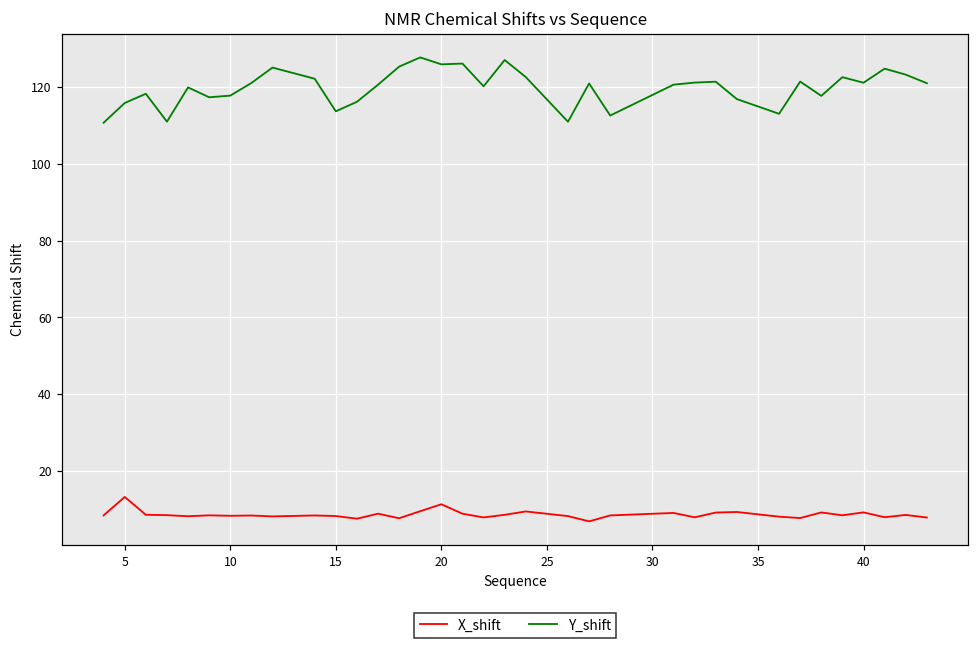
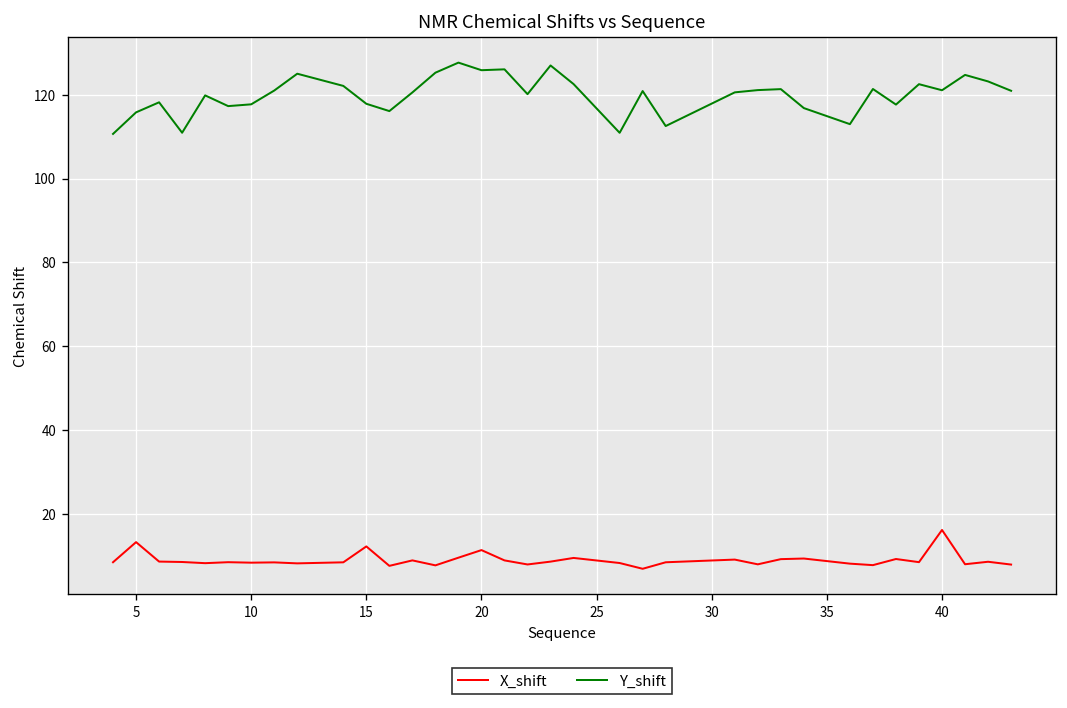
X_shift, 15: 8 -> 12
Y_shift, 15: 114 -> 118
X_shift, 40: 9 -> 16
